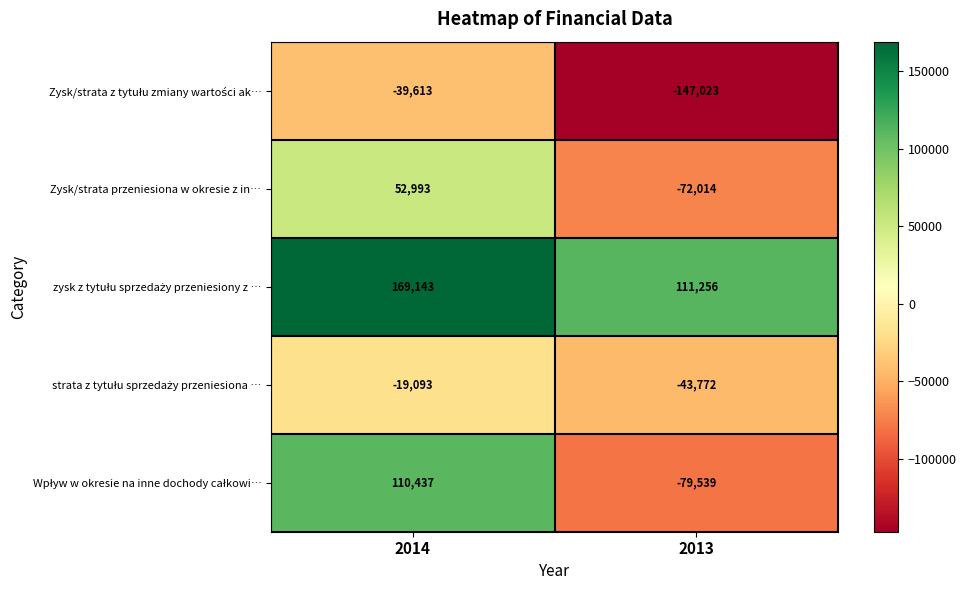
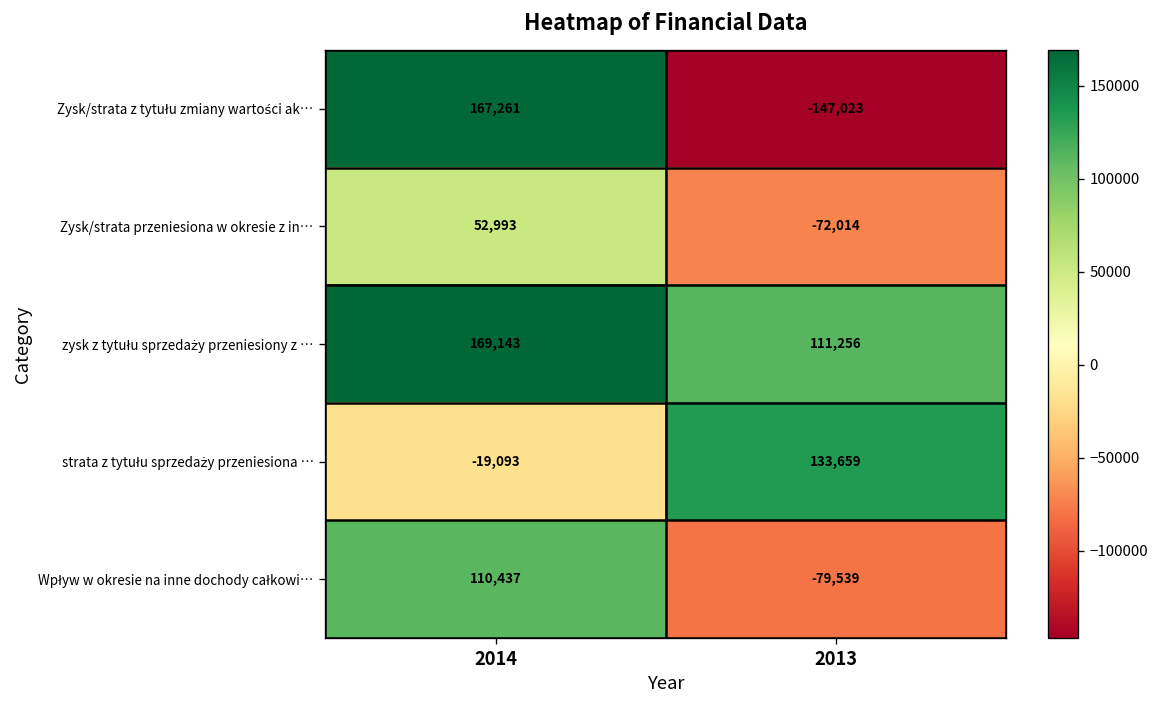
Zysk/strata z tytułu zmiany wartości ak…, 2014: -39,613 -> 167,261
strata z tytułu sprzedaży przeniesiona …, 2013: -43,772 -> 133,659
